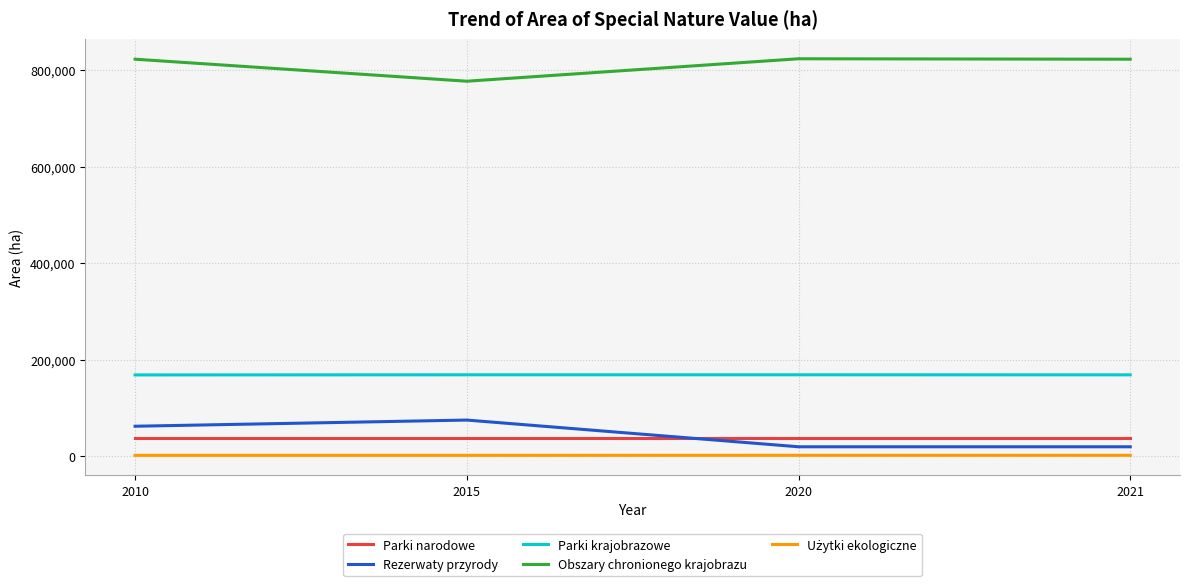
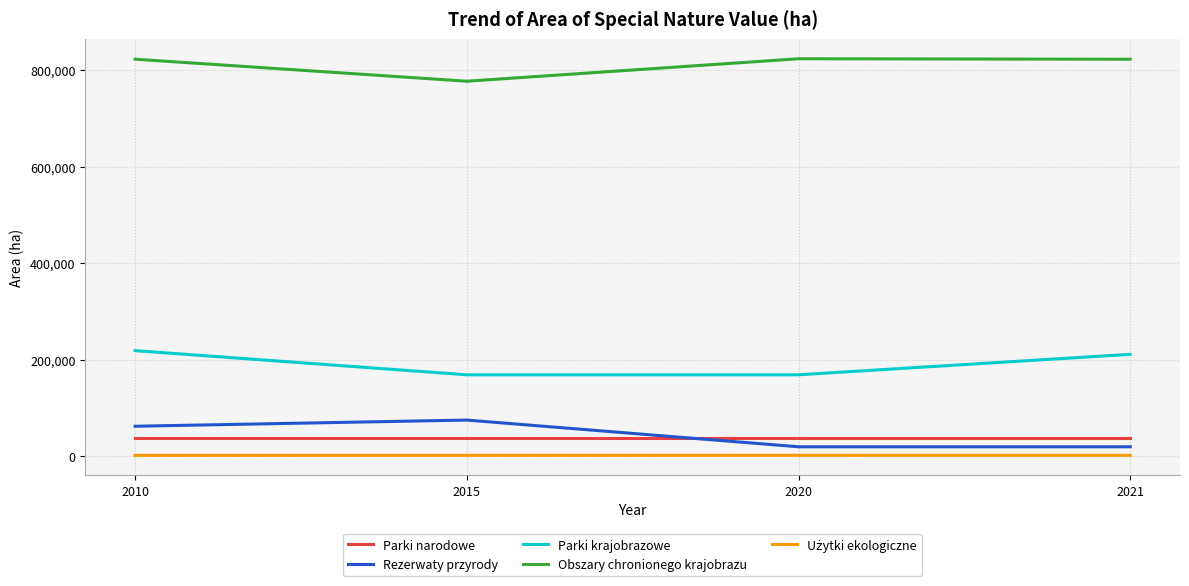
Parki krajobrazowe, 2010: 170,000 -> 220,000
Parki krajobrazowe, 2021: 170,000 -> 210,000
